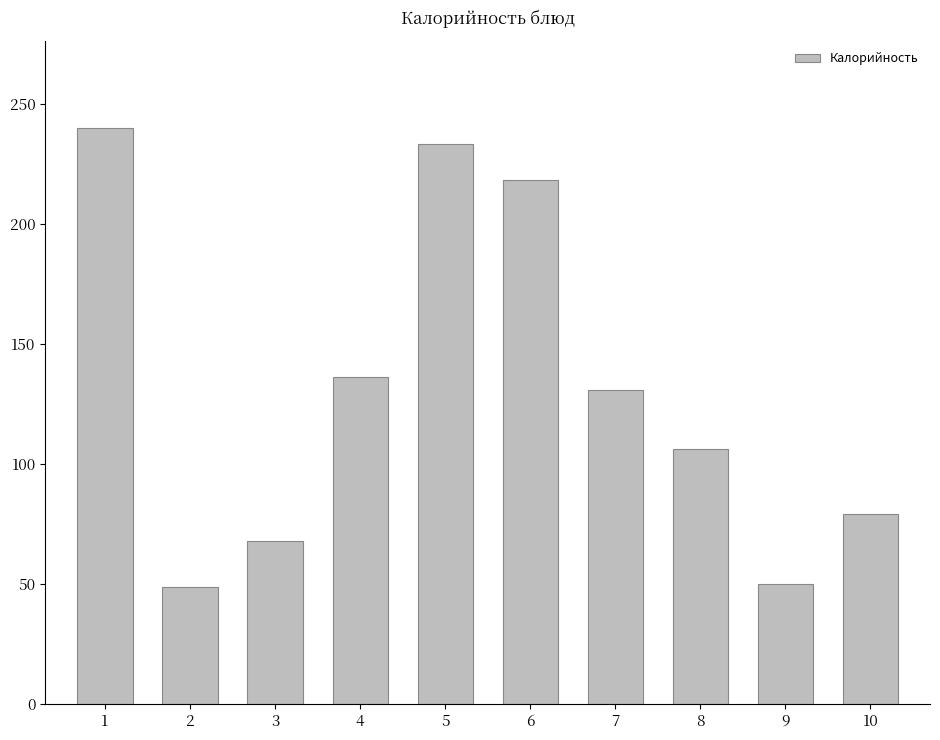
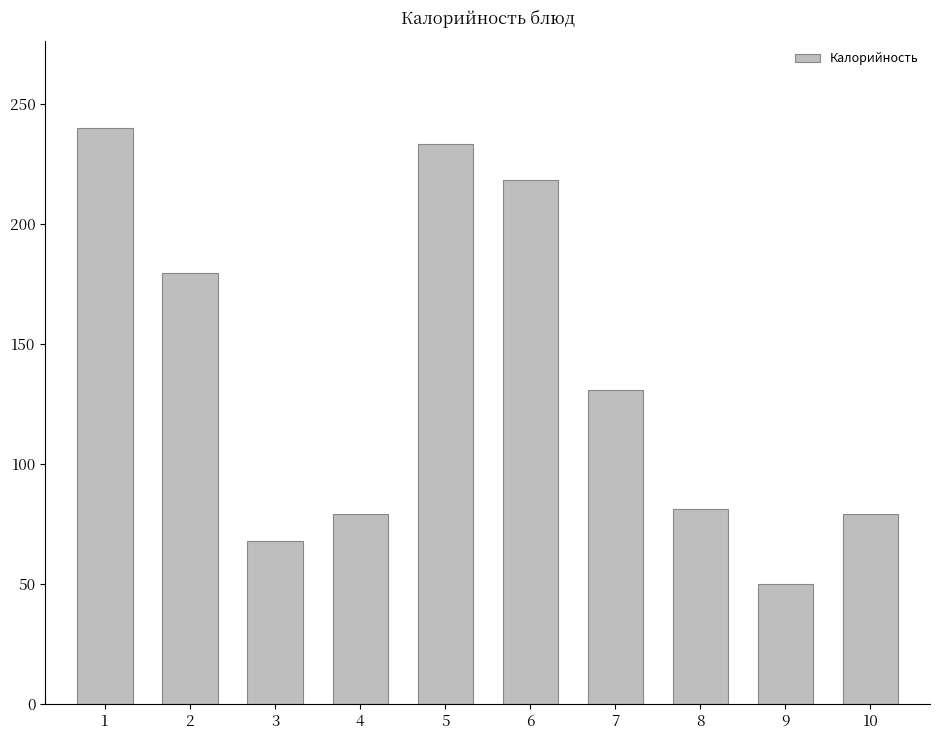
2: 49 -> 180
4: 136 -> 79
8: 106 -> 81
